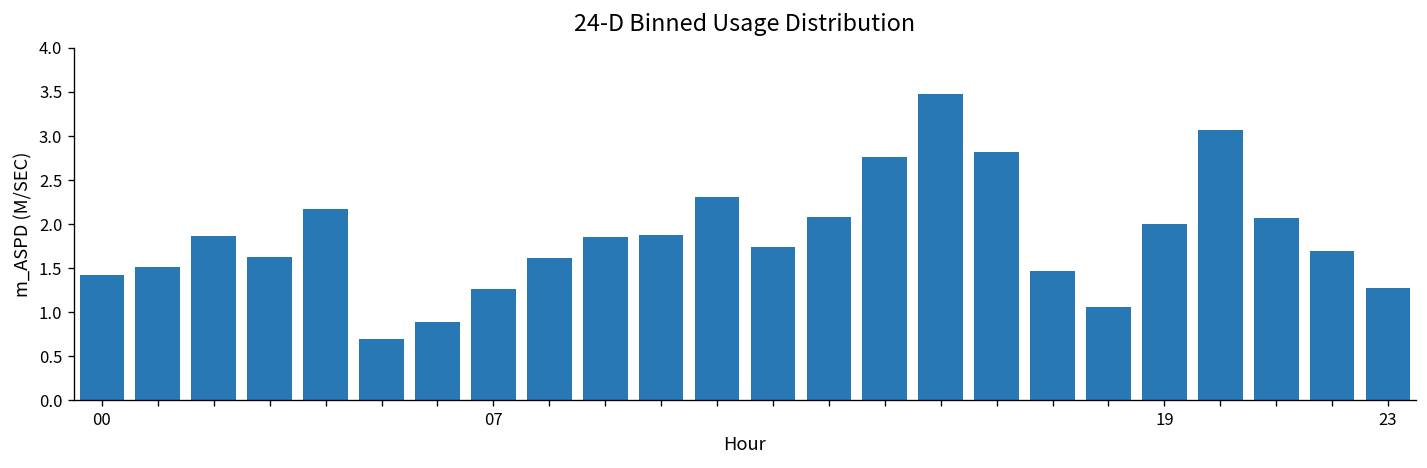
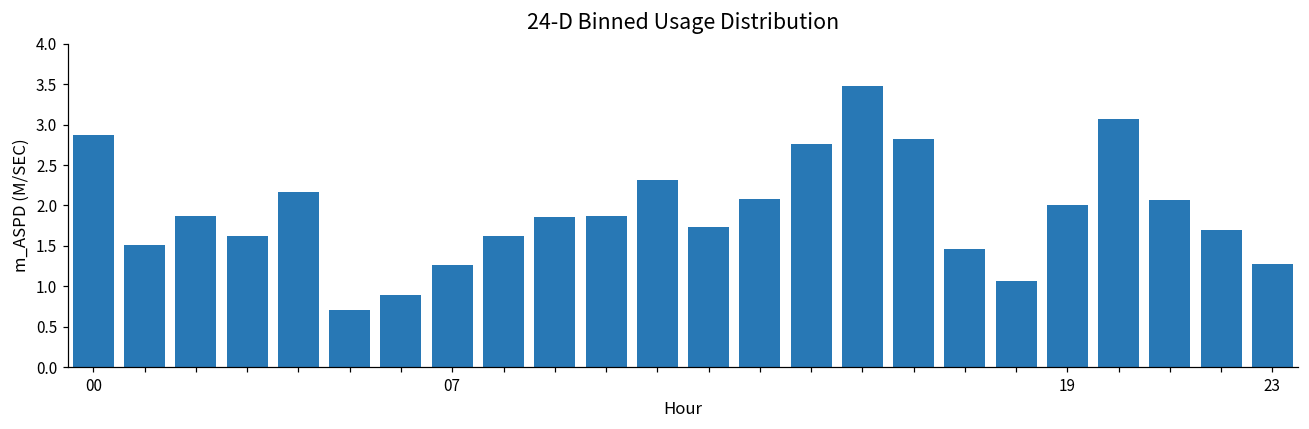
00: 1.4 -> 2.9
